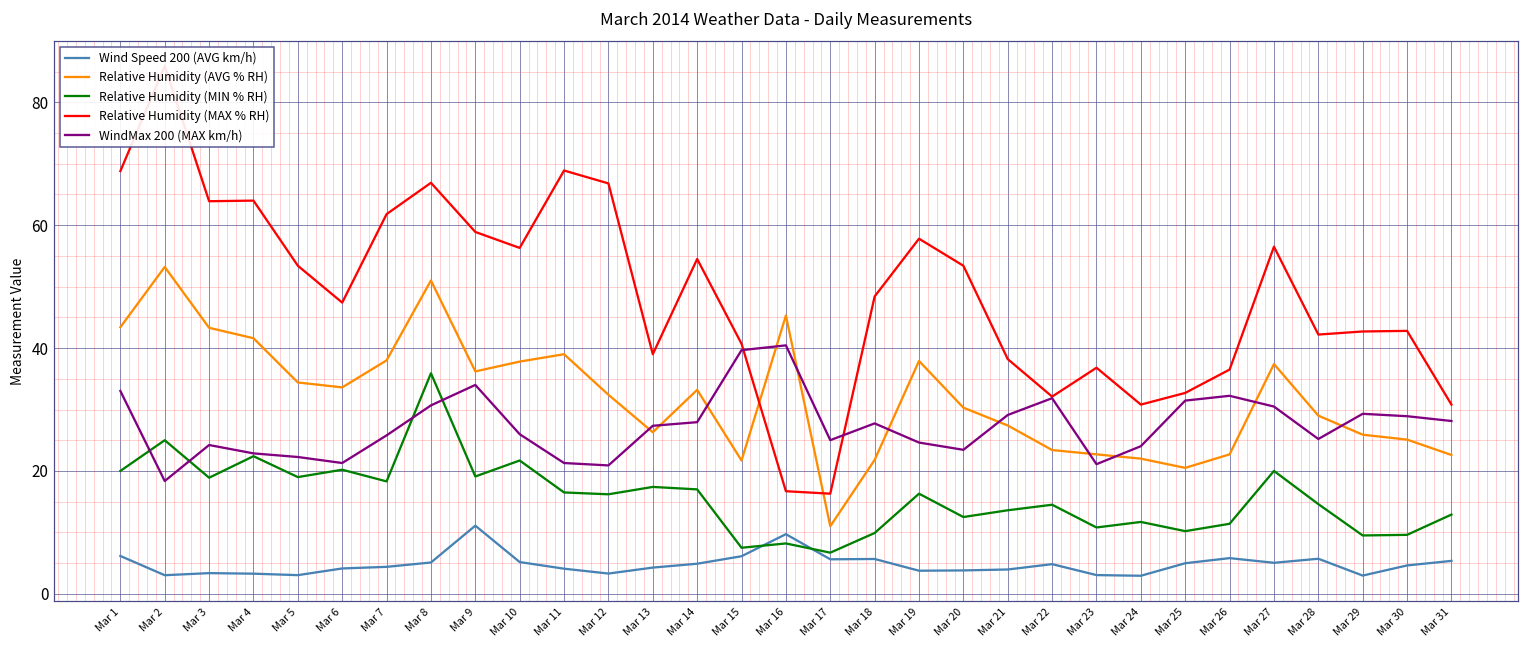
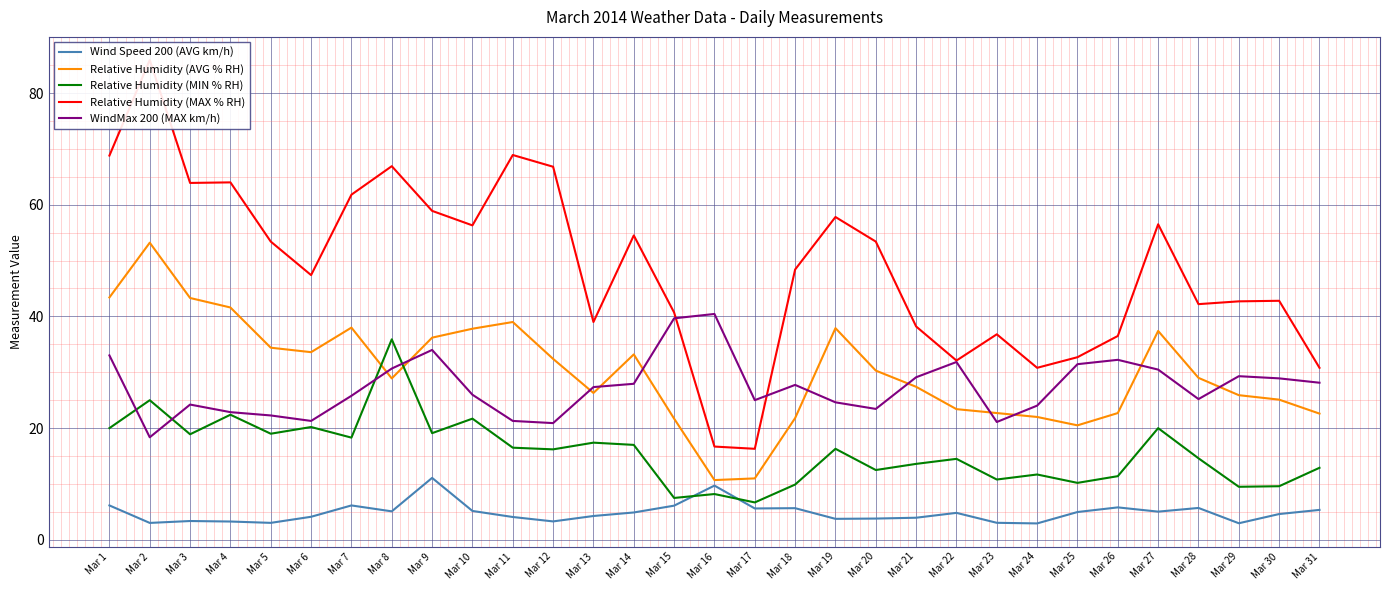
Wind Speed 200 (AVG km/h), Mar 7: 4 -> 6
Relative Humidity (AVG % RH), Mar 8: 51 -> 29
Relative Humidity (AVG % RH), Mar 16: 45 -> 11
